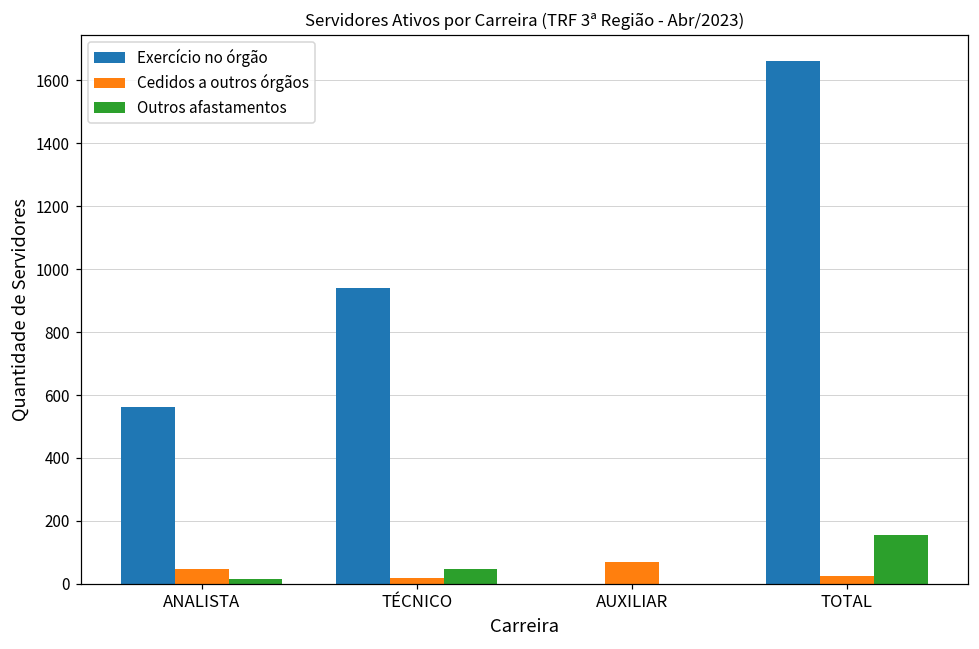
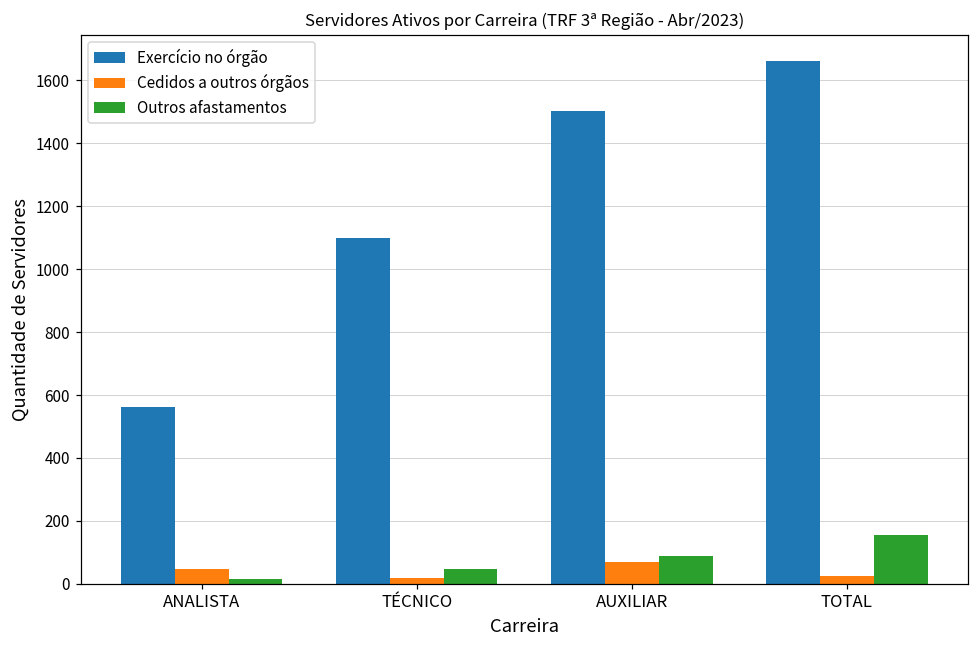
Exercício no órgão, TÉCNICO: 940 -> 1100
Exercício no órgão, AUXILIAR: 0 -> 1500
Outros afastamentos, AUXILIAR: 0 -> 90
